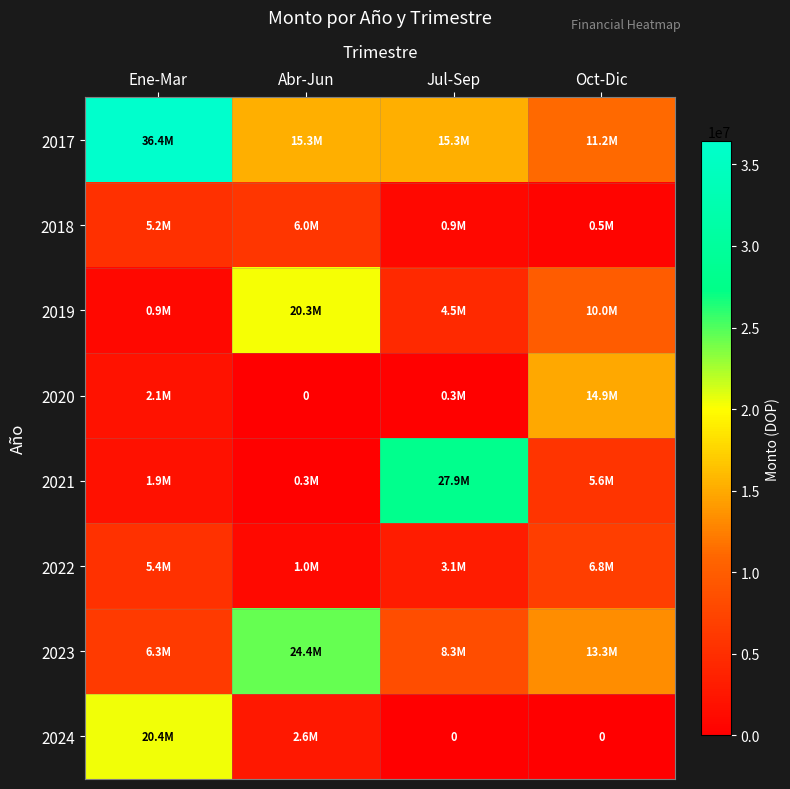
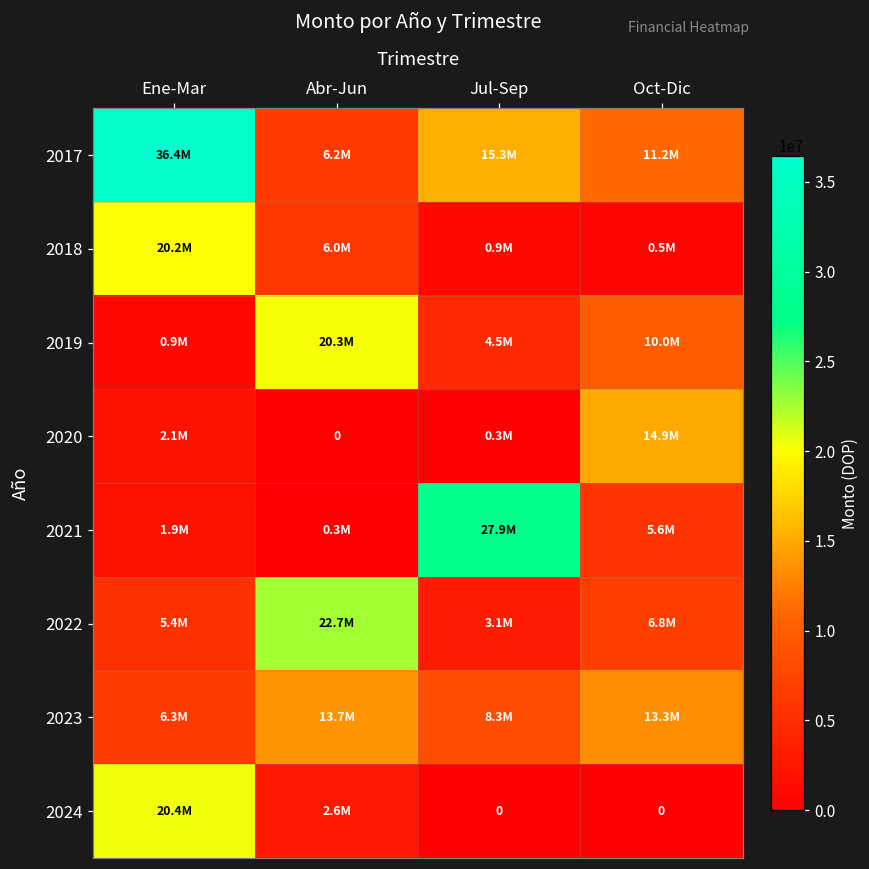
2017, Abr-Jun: 15.3M -> 6.2M
2018, Ene-Mar: 5.2M -> 20.2M
2022, Abr-Jun: 1.0M -> 22.7M
2023, Abr-Jun: 24.4M -> 13.7M
